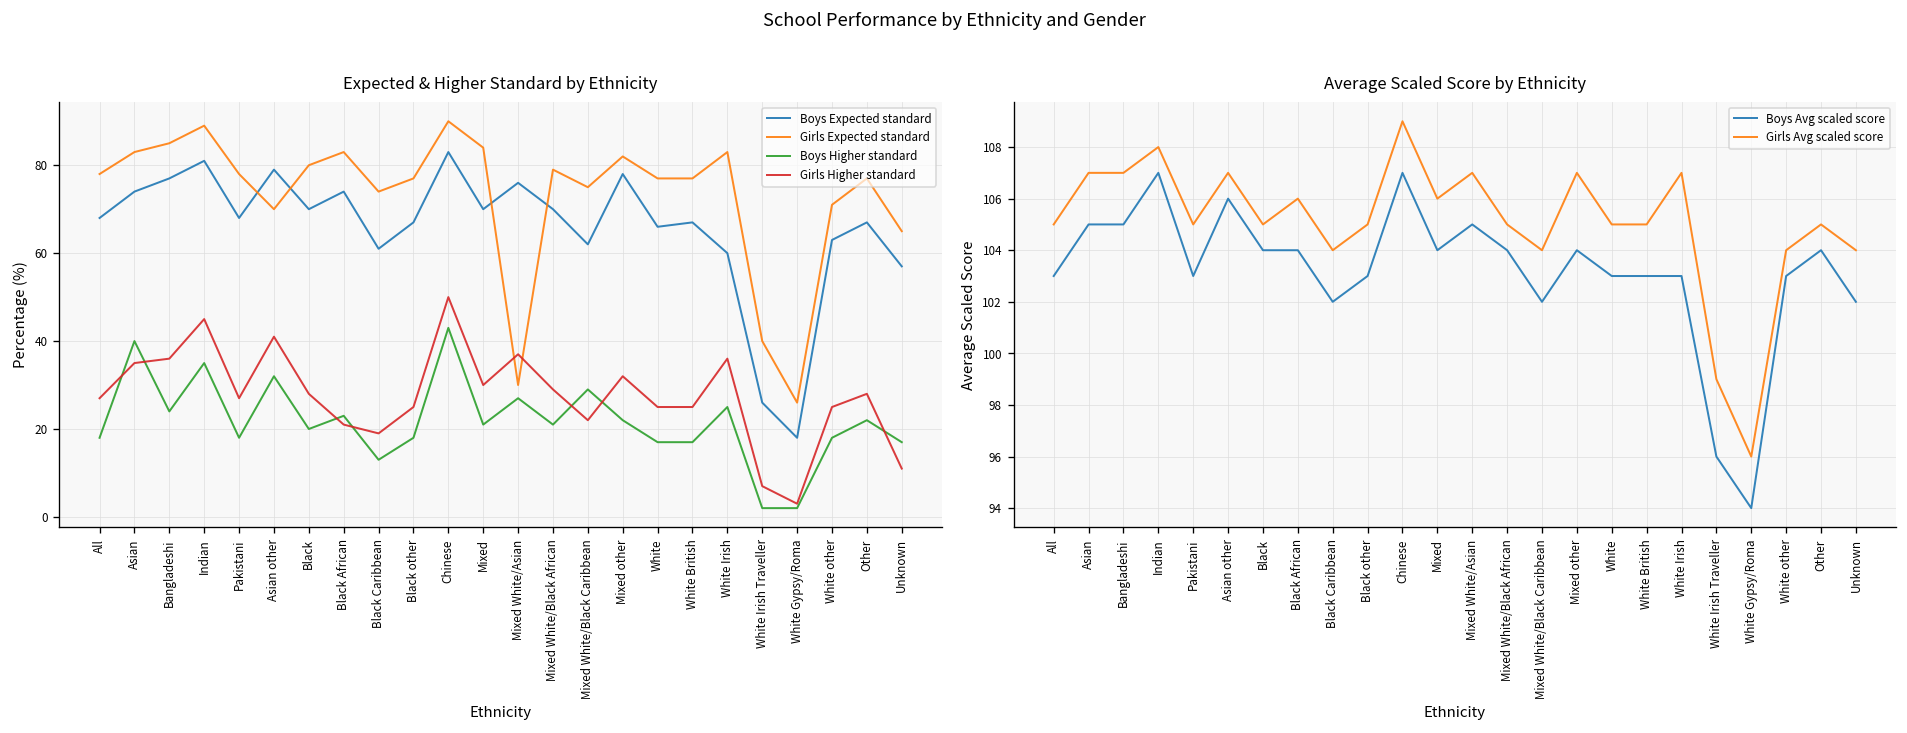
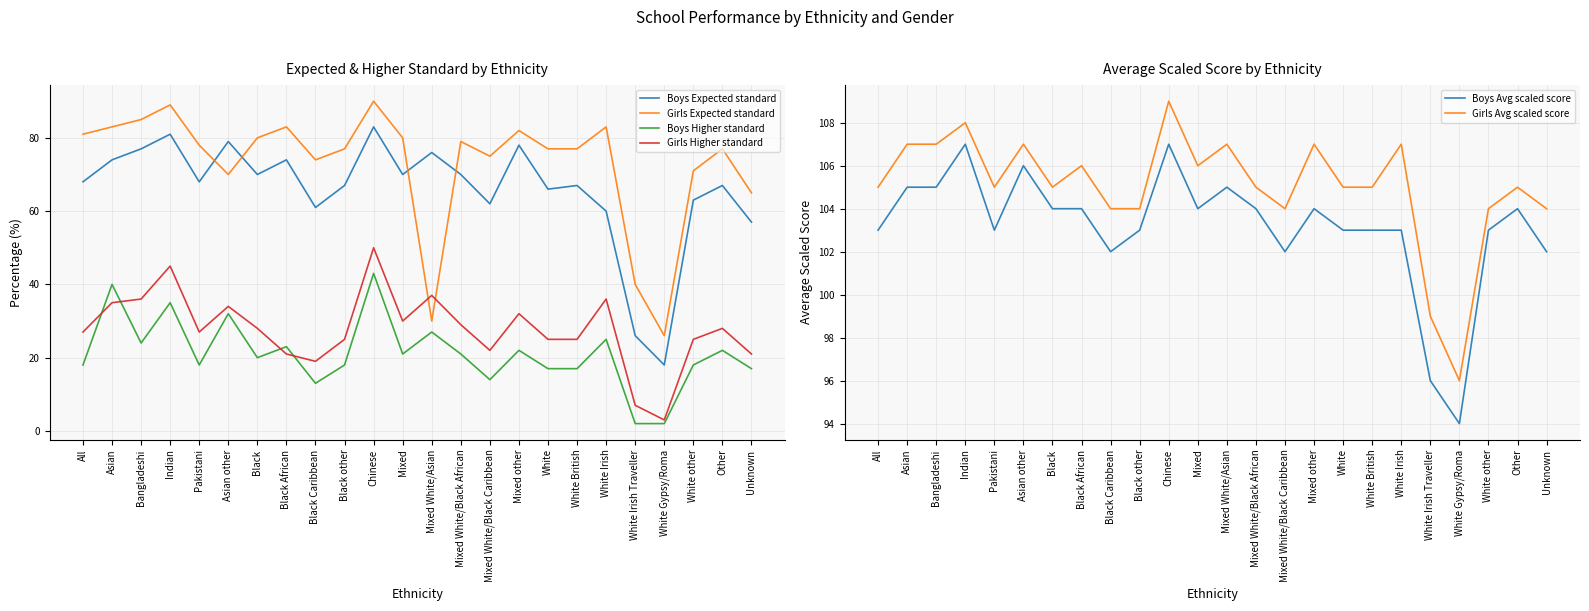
Expected & Higher Standard by Ethnicity, Girls Expected standard, All: 78 -> 81
Expected & Higher Standard by Ethnicity, Girls Higher standard, Asian other: 41 -> 34
Expected & Higher Standard by Ethnicity, Girls Expected standard, Mixed: 84 -> 80
Expected & Higher Standard by Ethnicity, Boys Higher standard, Mixed White/Black Caribbean: 29 -> 14
Expected & Higher Standard by Ethnicity, Girls Higher standard, Unknown: 11 -> 21
Average Scaled Score by Ethnicity, Girls Avg scaled score, Black other: 105 -> 104
